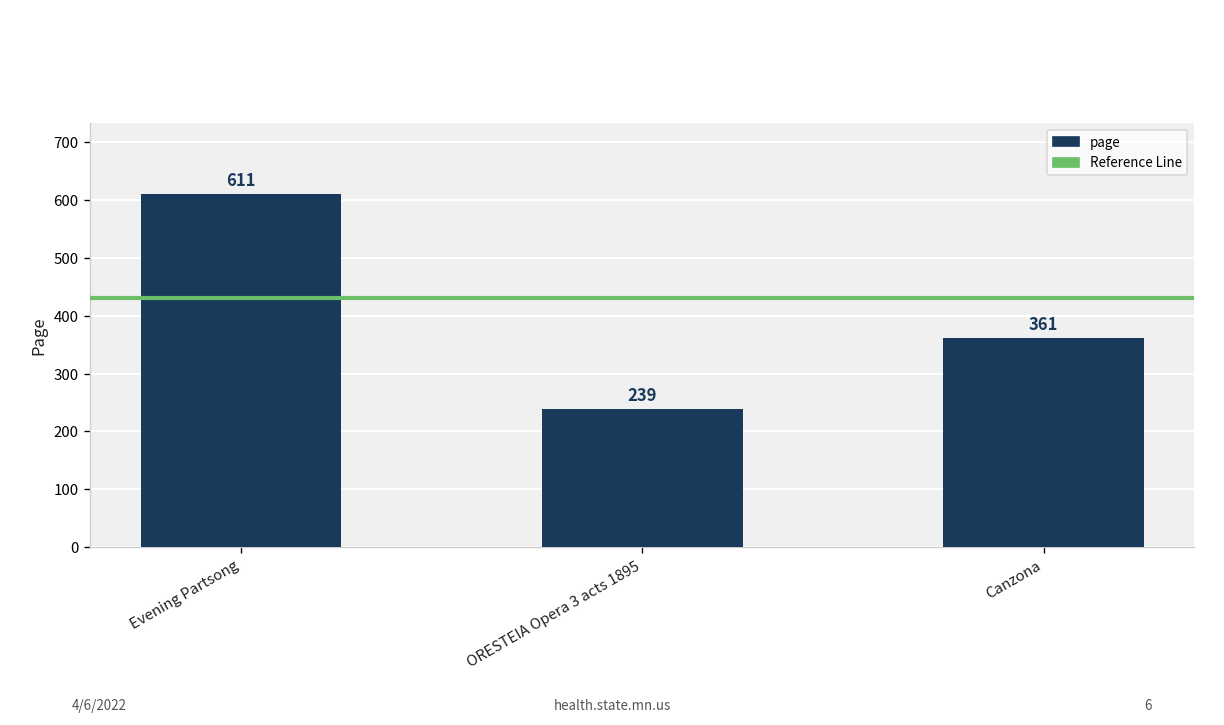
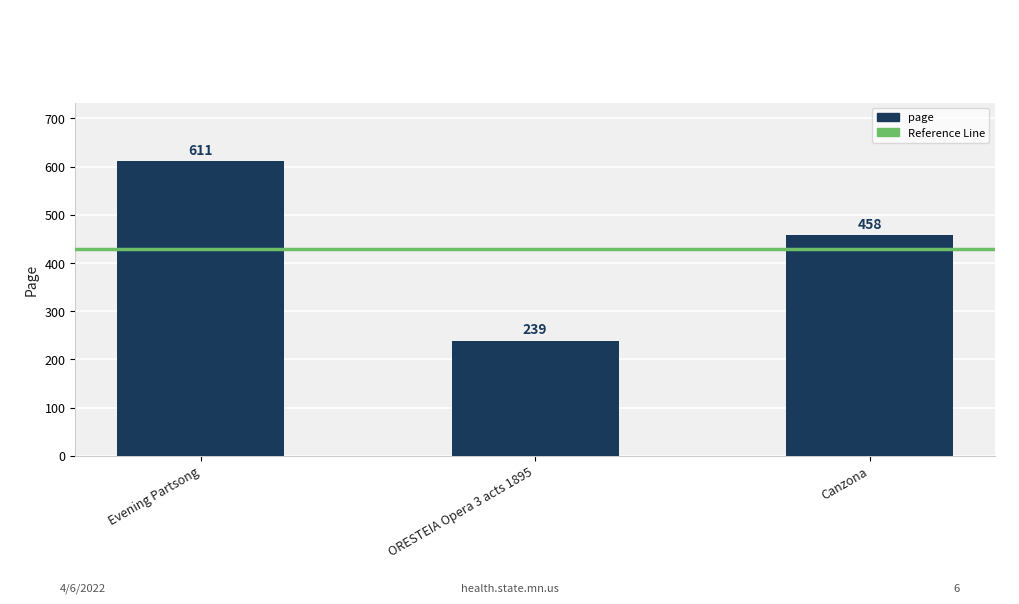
Canzona: 361 -> 458
